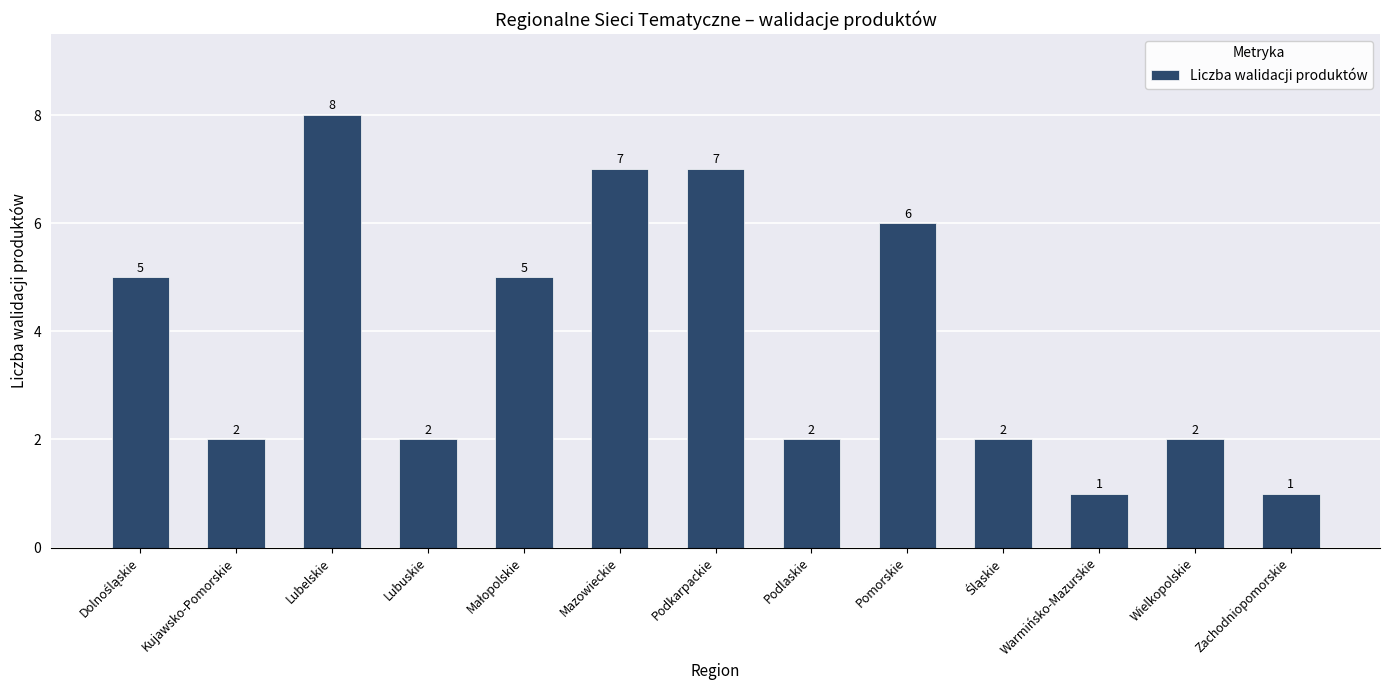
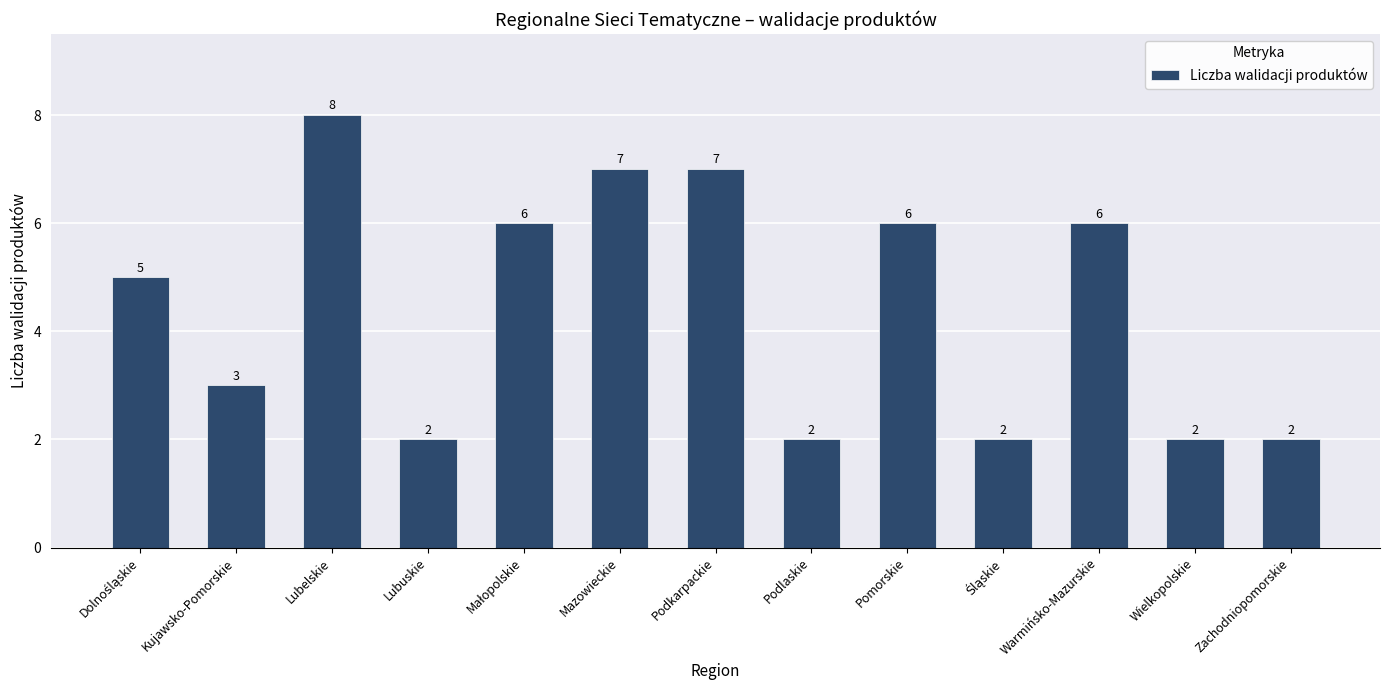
Kujawsko-Pomorskie: 2 -> 3
Małopolskie: 5 -> 6
Warmińsko-Mazurskie: 1 -> 6
Zachodniopomorskie: 1 -> 2
